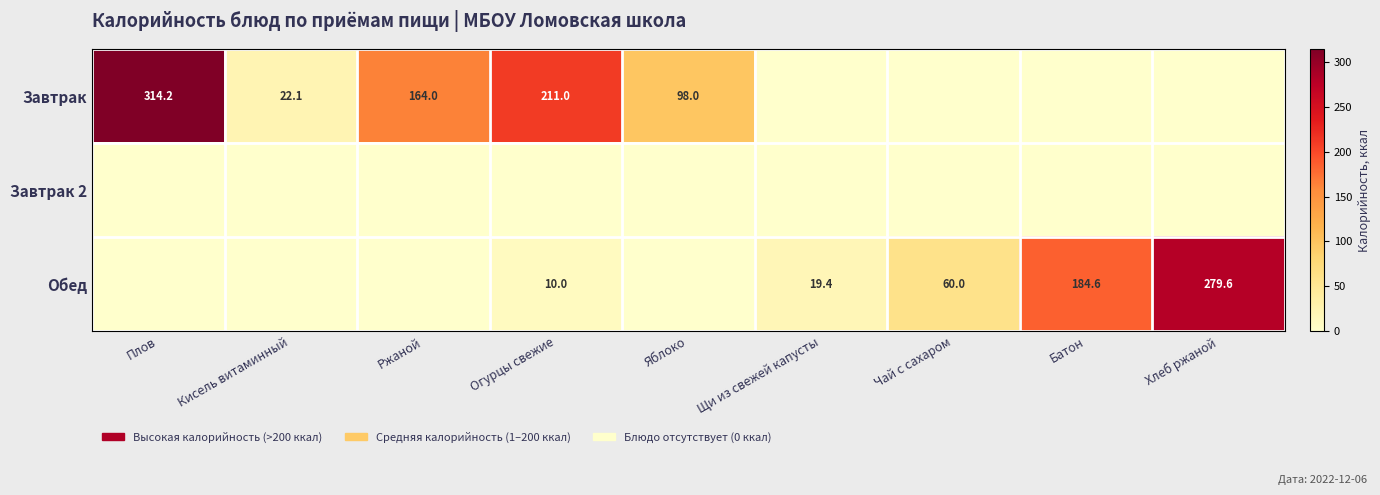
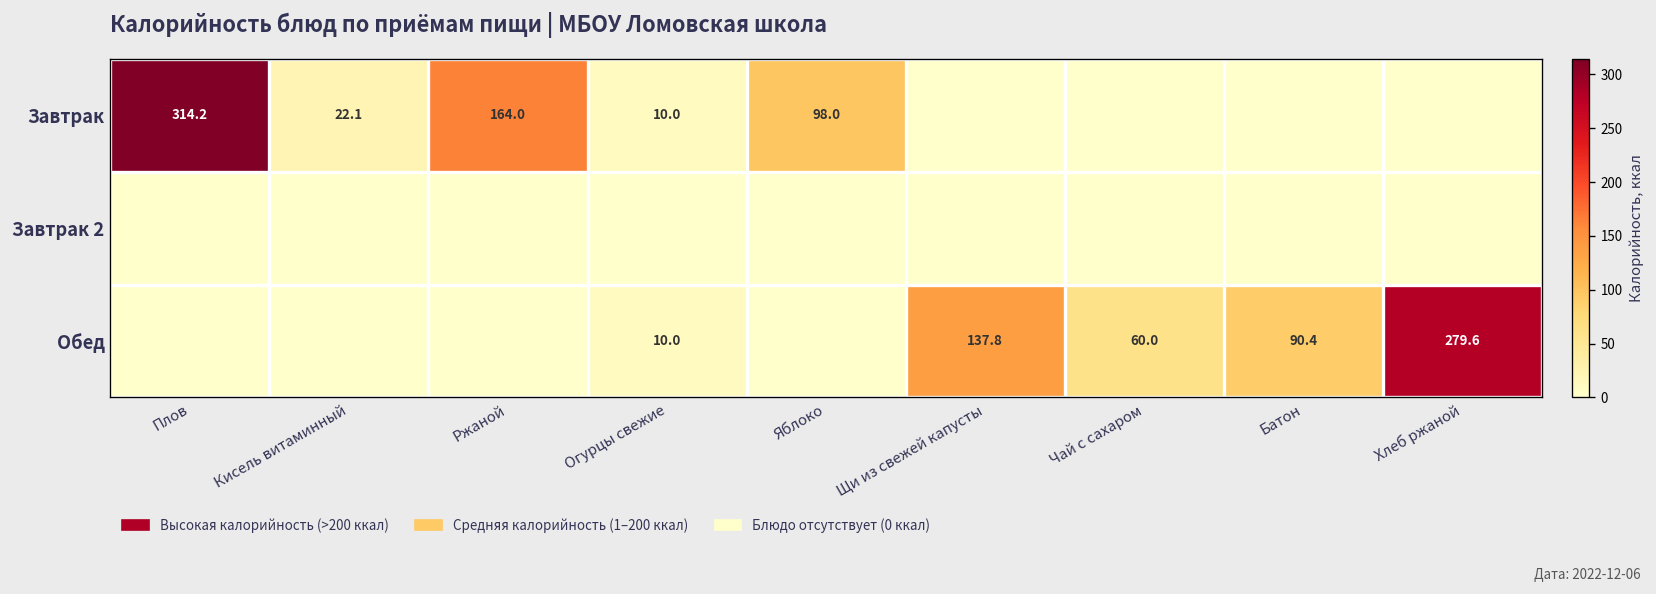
Завтрак, Огурцы свежие: 211.0 -> 10.0
Обед, Щи из свежей капусты: 19.4 -> 137.8
Обед, Батон: 184.6 -> 90.4
